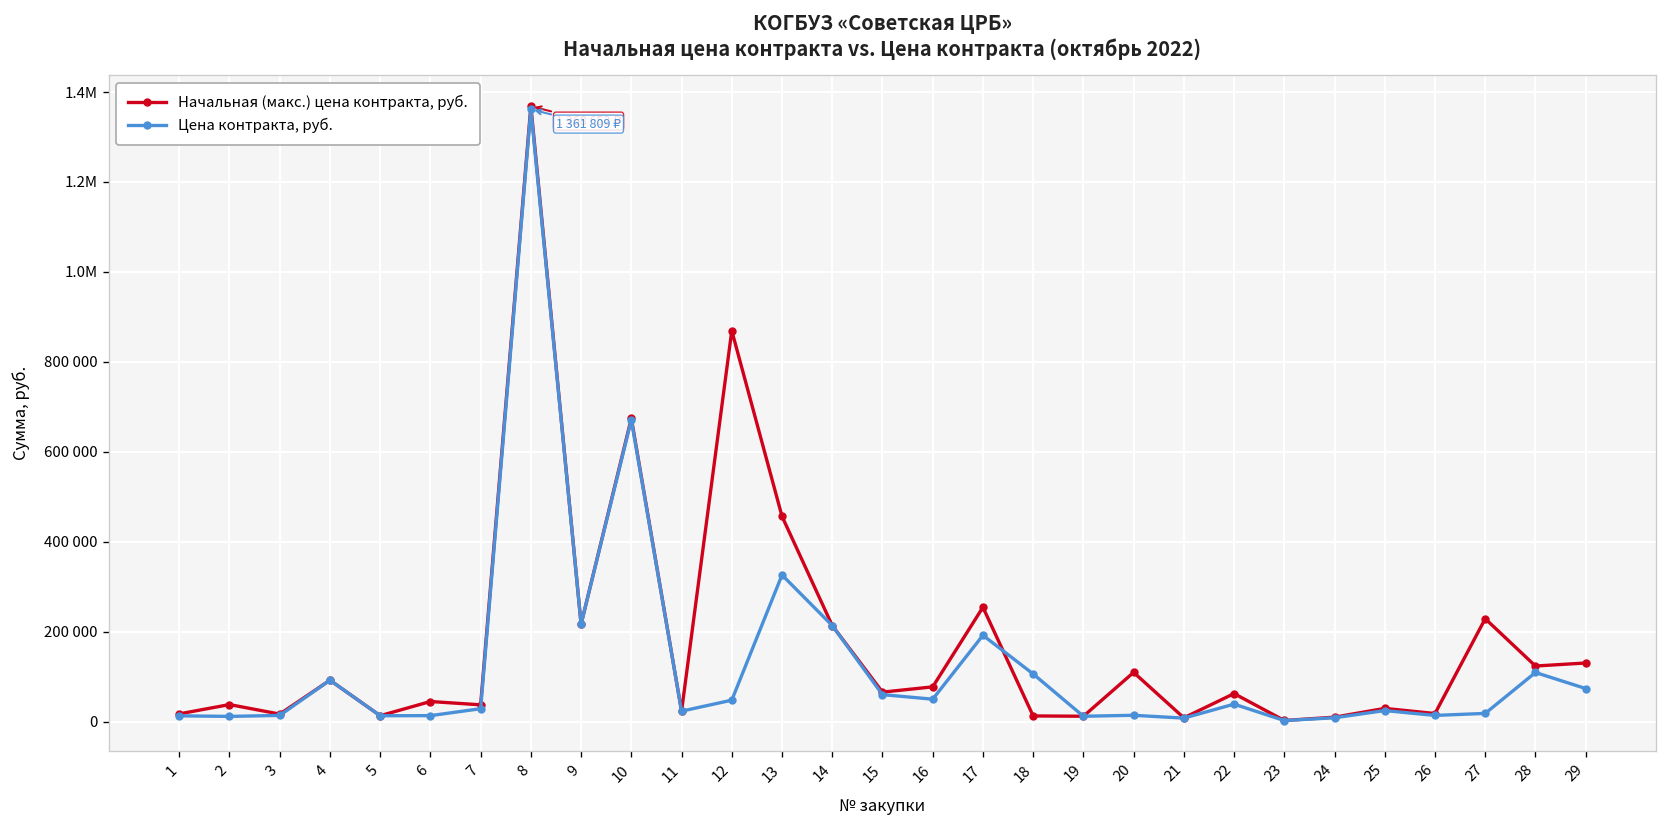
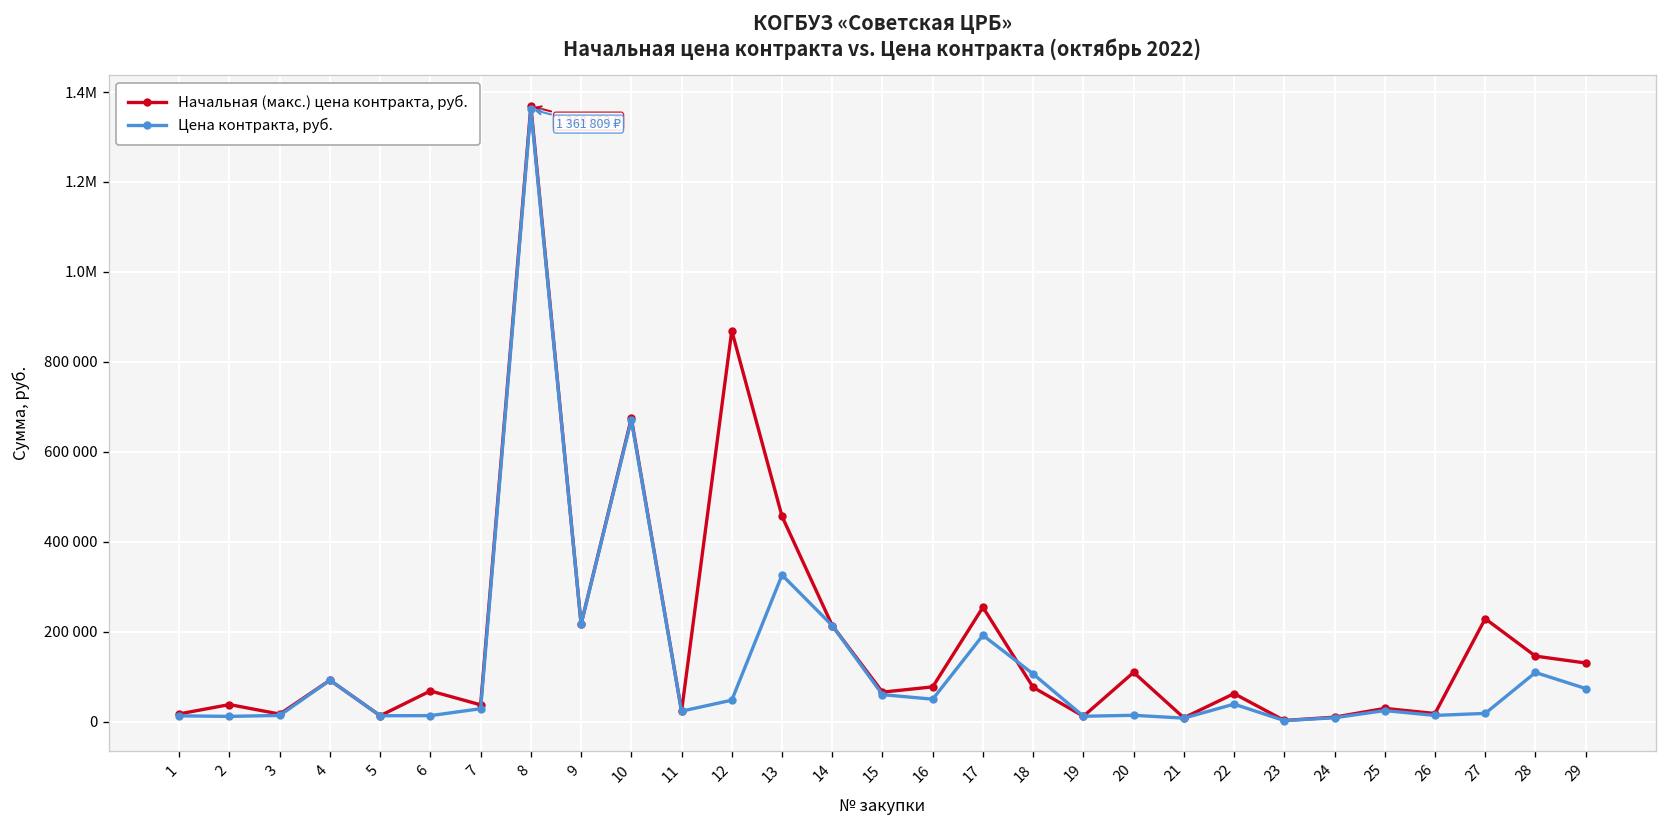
Начальная (макс.) цена контракта, руб., 6: 40000 -> 70000
Начальная (макс.) цена контракта, руб., 18: 10000 -> 80000
Начальная (макс.) цена контракта, руб., 28: 120000 -> 150000
